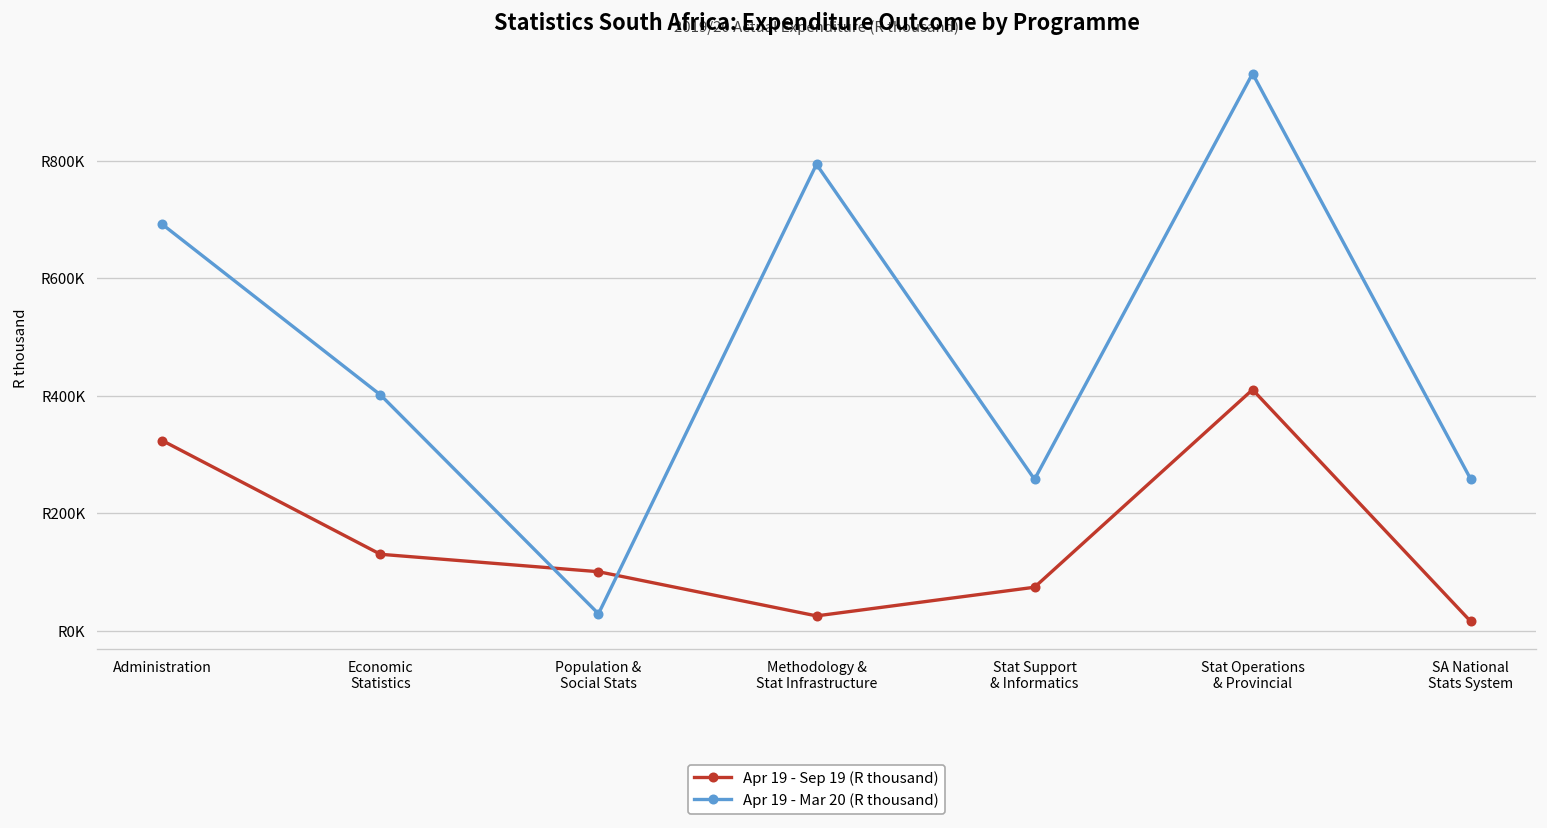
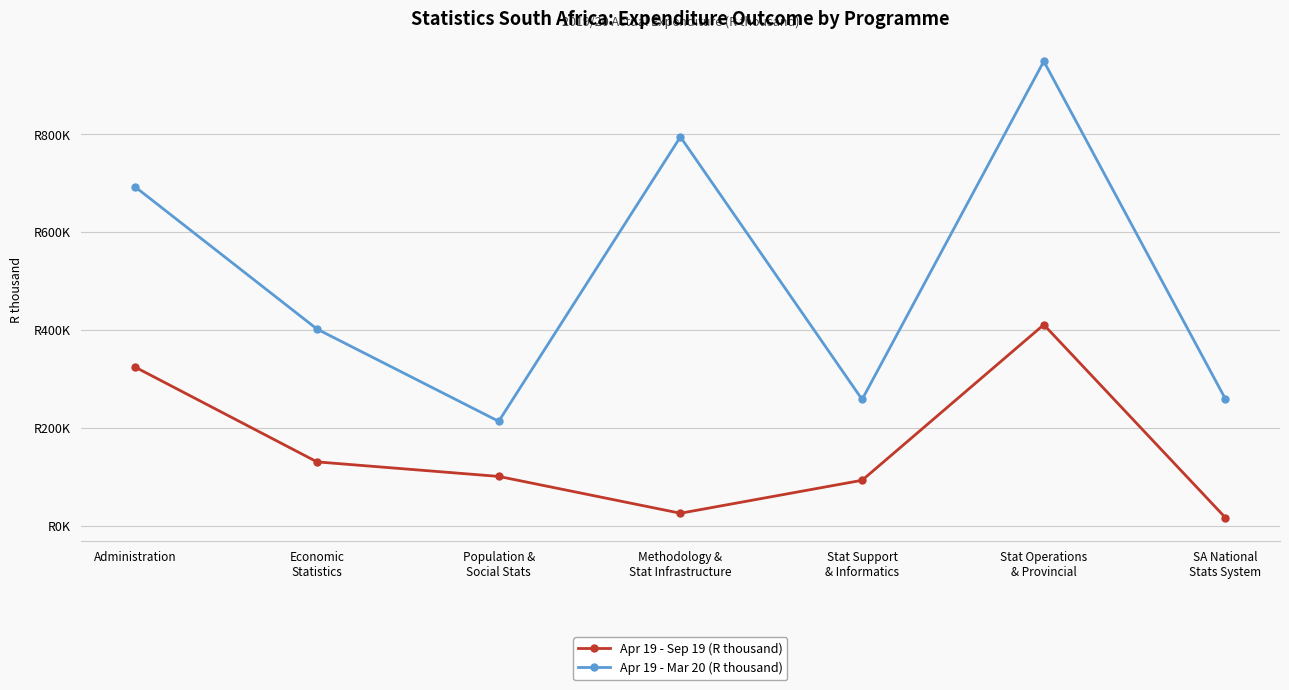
Apr 19 - Mar 20 (R thousand), Population & Social Stats: R30000 -> R210000
Apr 19 - Sep 19 (R thousand), Stat Support & Informatics: R70000 -> R90000
